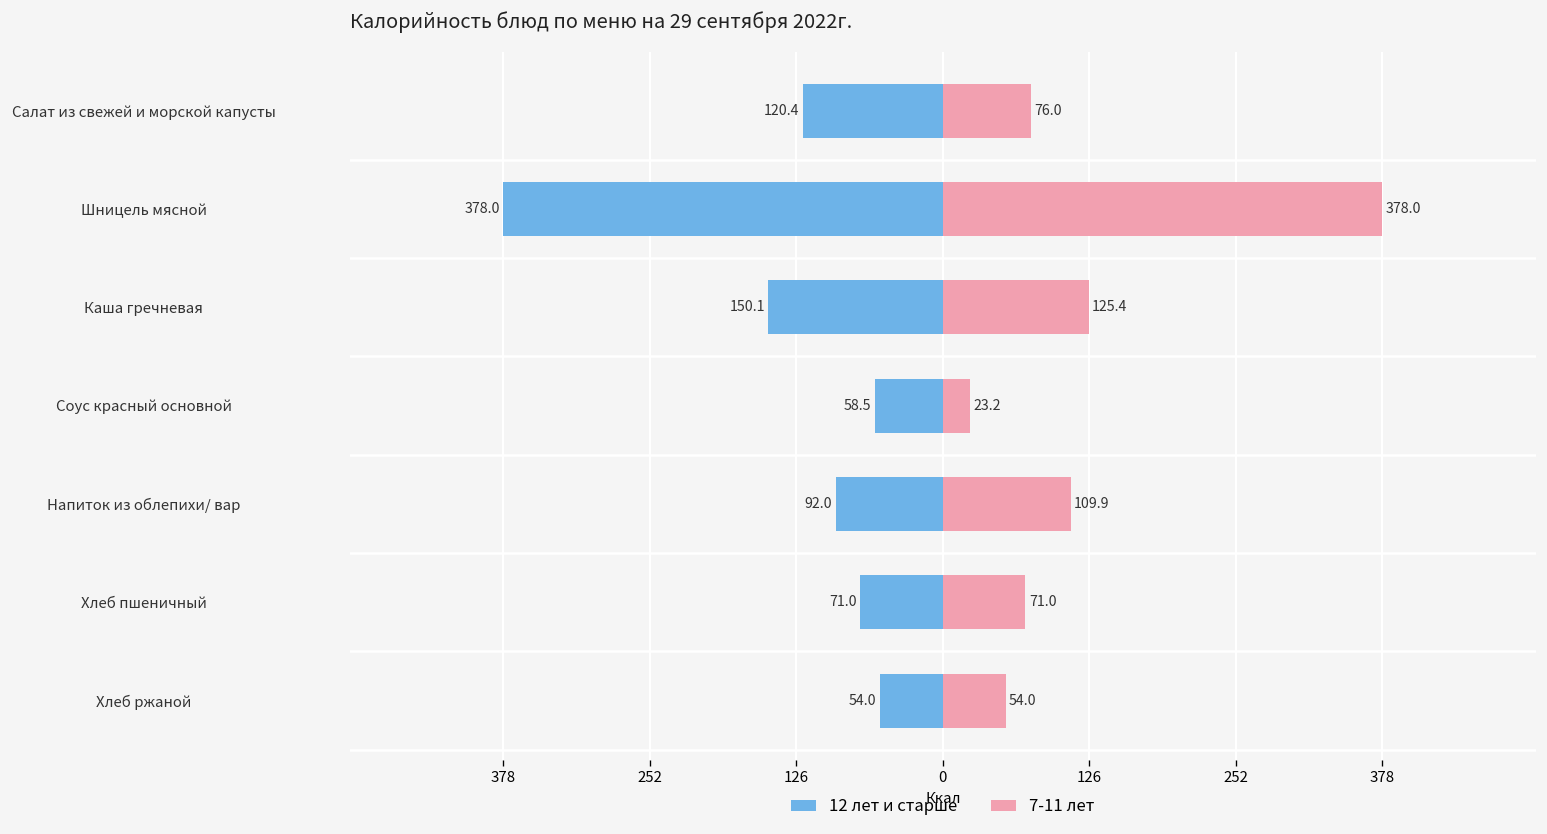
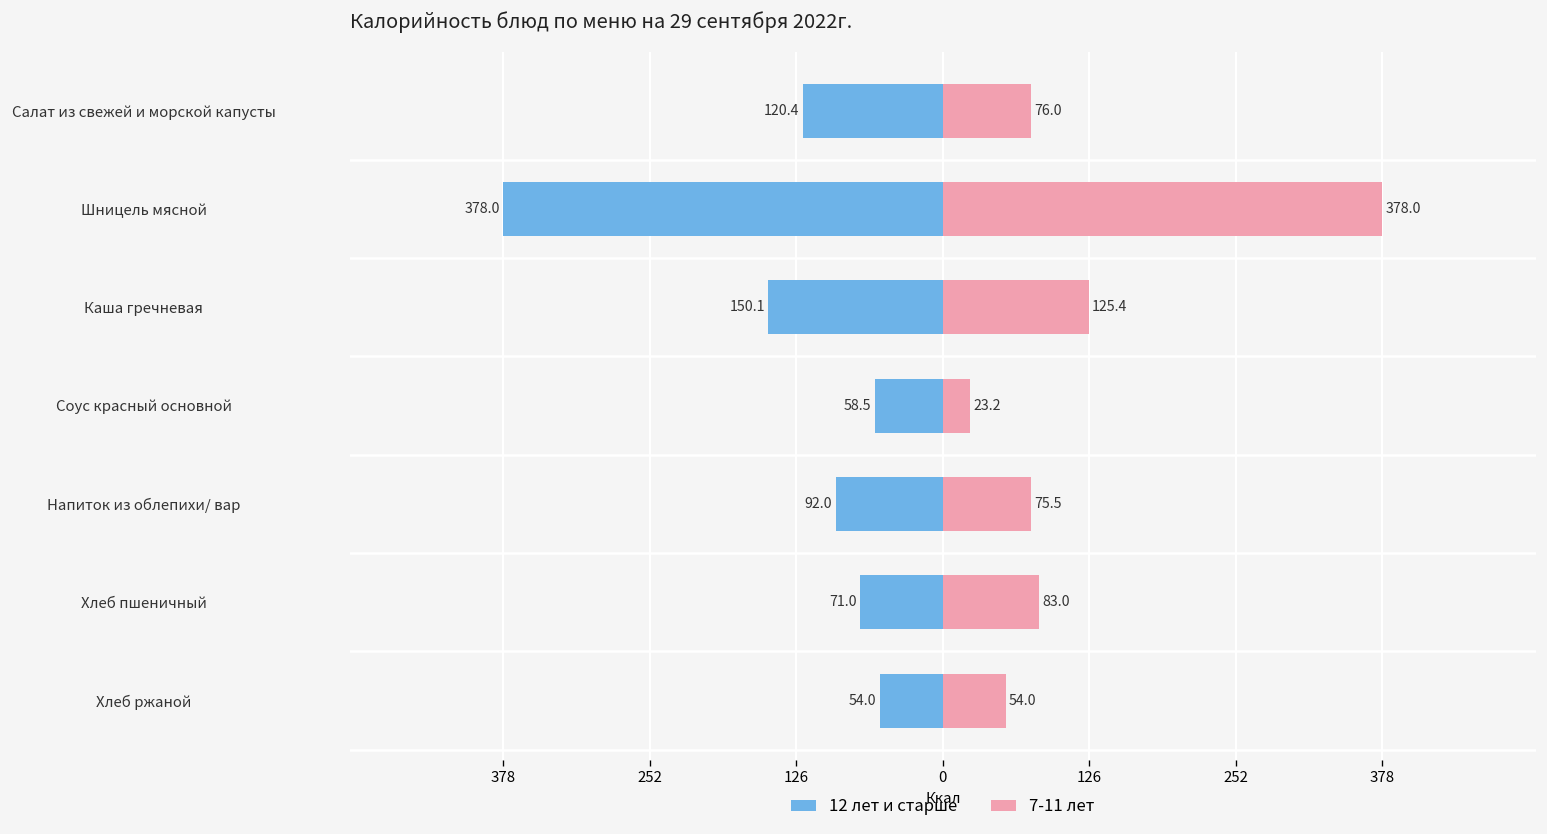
7-11 лет, Напиток из облепихи/ вар: 109.9 -> 75.5
7-11 лет, Хлеб пшеничный: 71.0 -> 83.0
